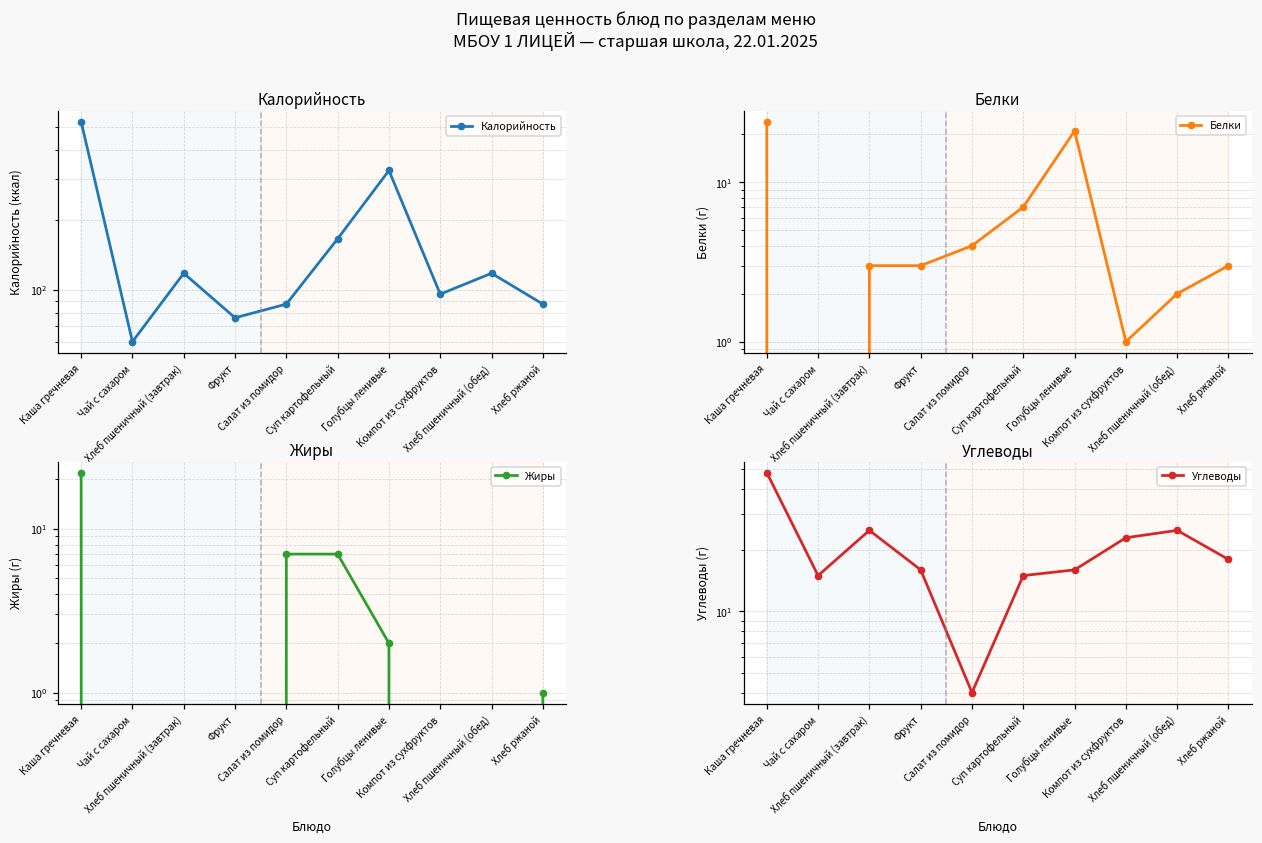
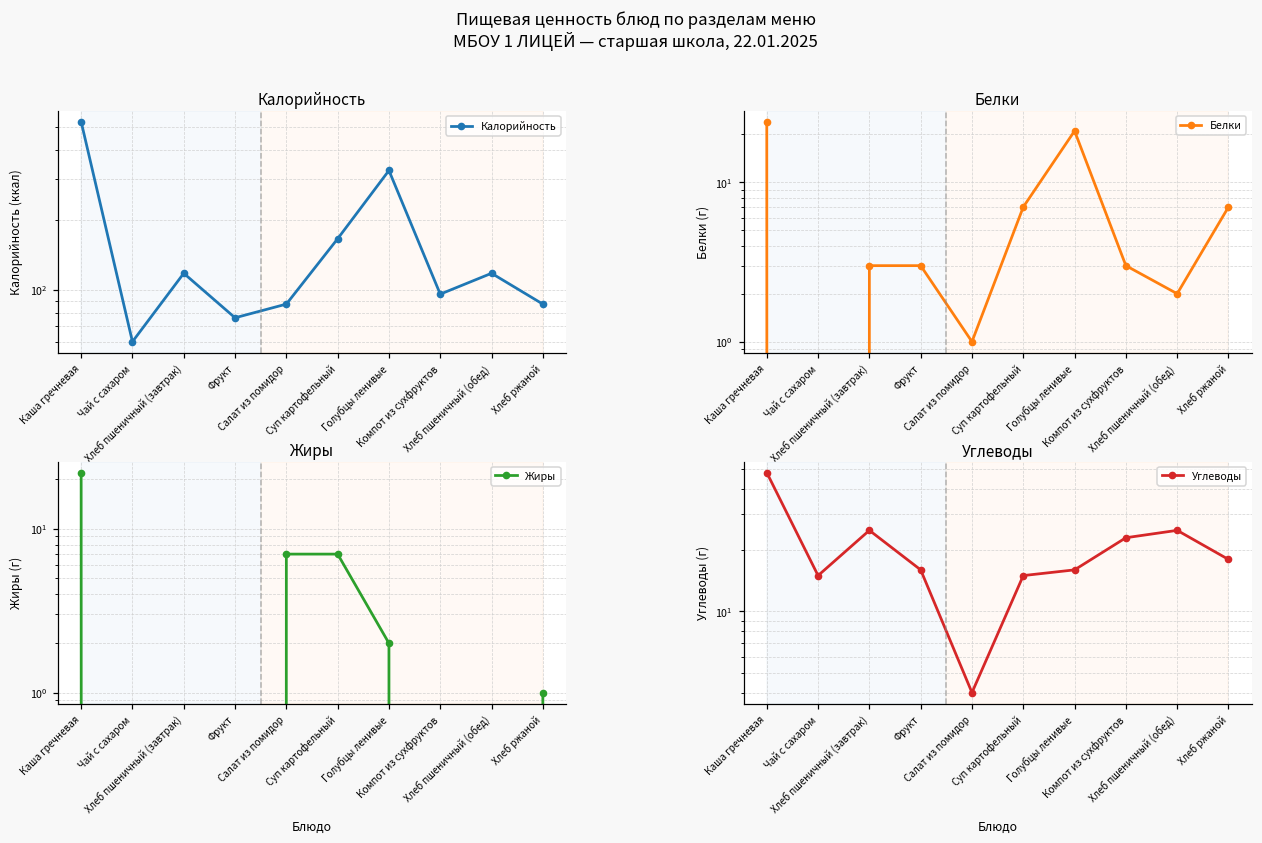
Белки, Салат из помидор: 4 -> 1
Белки, Компот из сухфруктов: 1 -> 3
Белки, Хлеб ржаной: 3 -> 7
